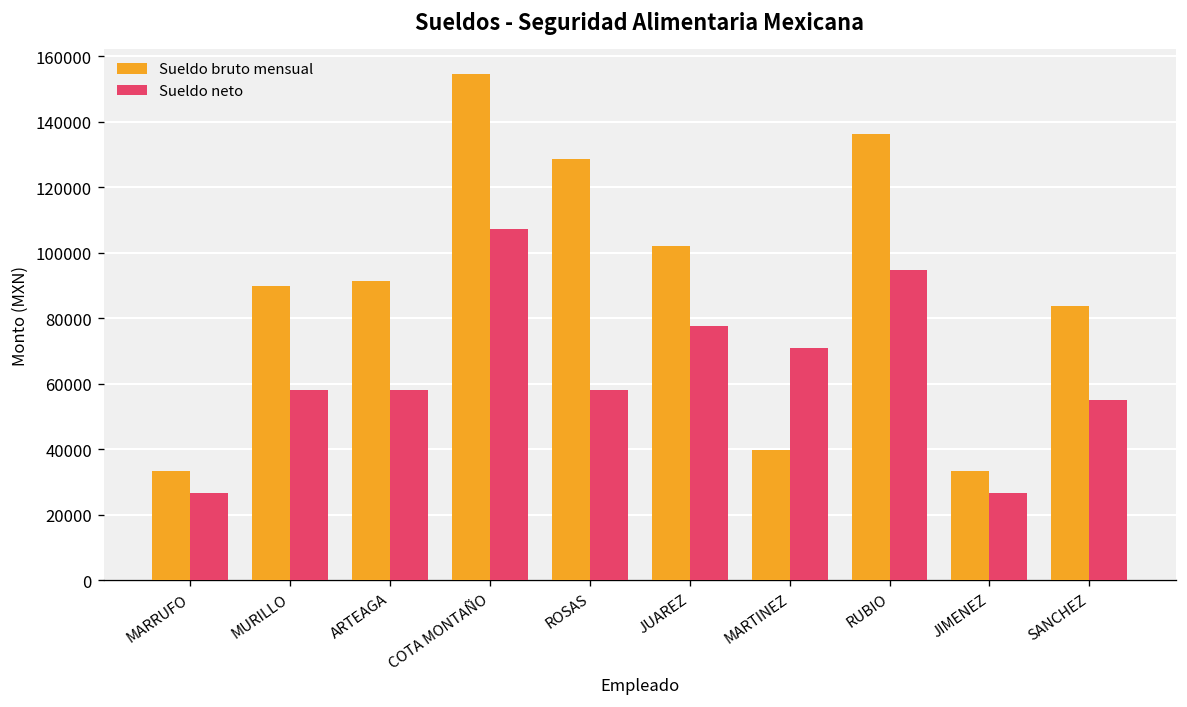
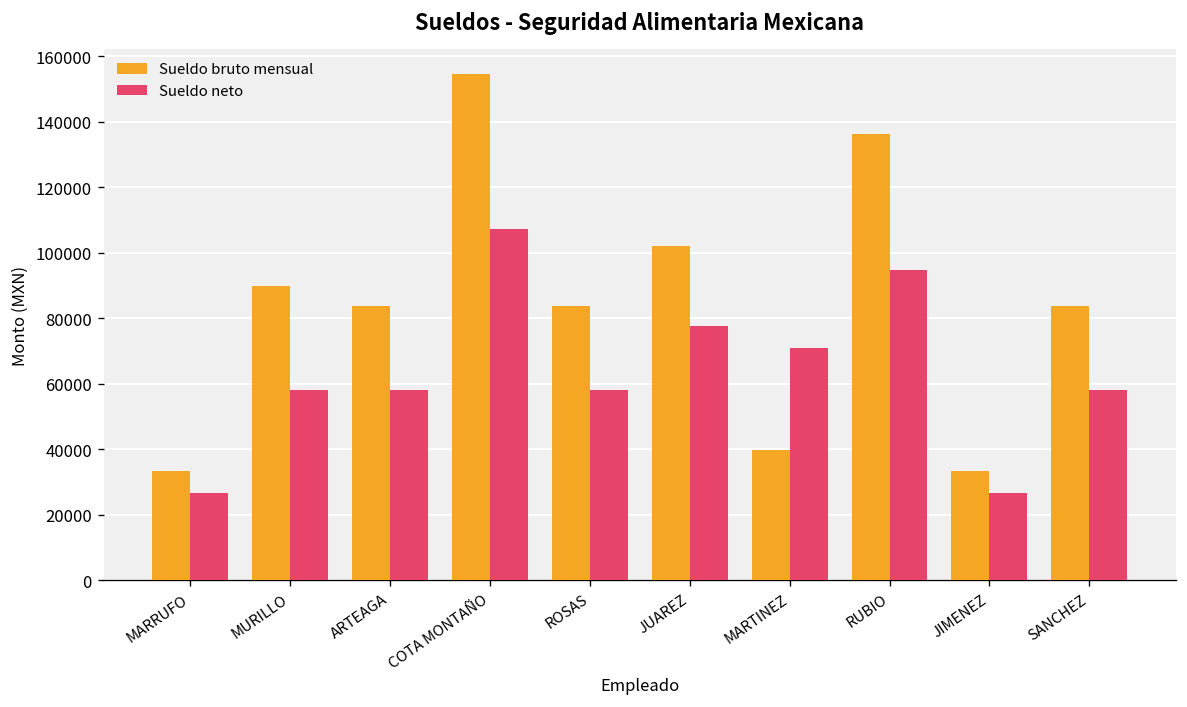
Sueldo bruto mensual, ARTEAGA: 91000 -> 84000
Sueldo bruto mensual, ROSAS: 129000 -> 84000
Sueldo neto, SANCHEZ: 55000 -> 58000
